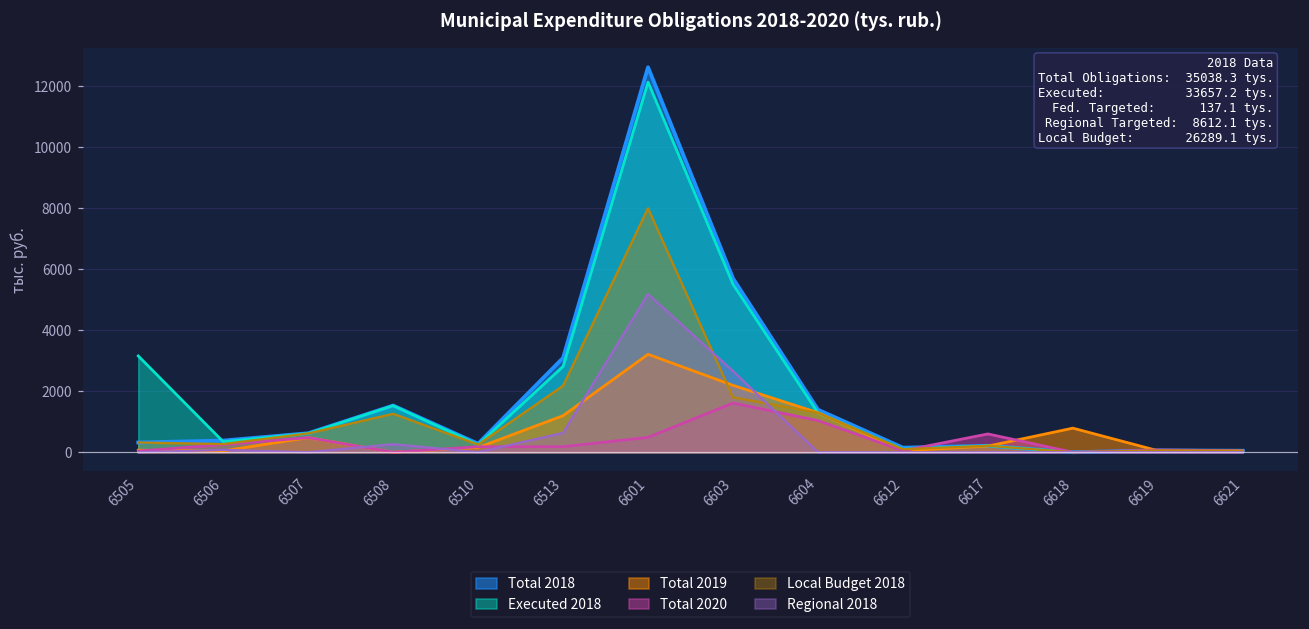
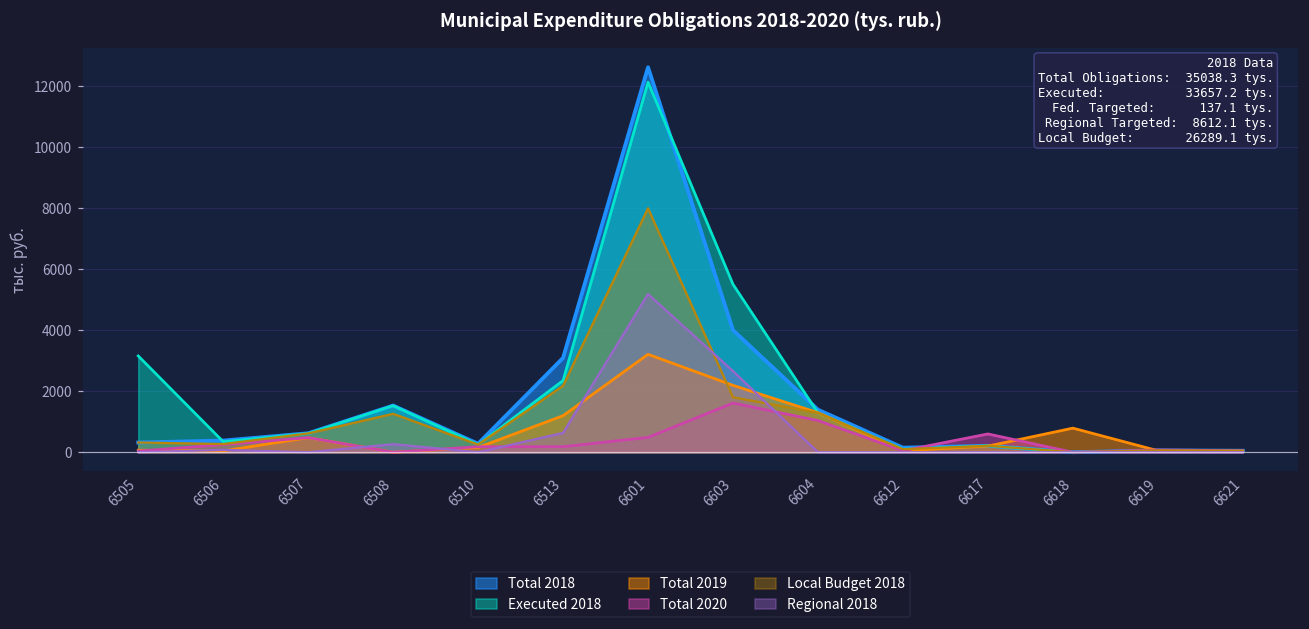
Executed 2018, 6513: 2800 -> 2300
Total 2018, 6603: 5700 -> 4000
